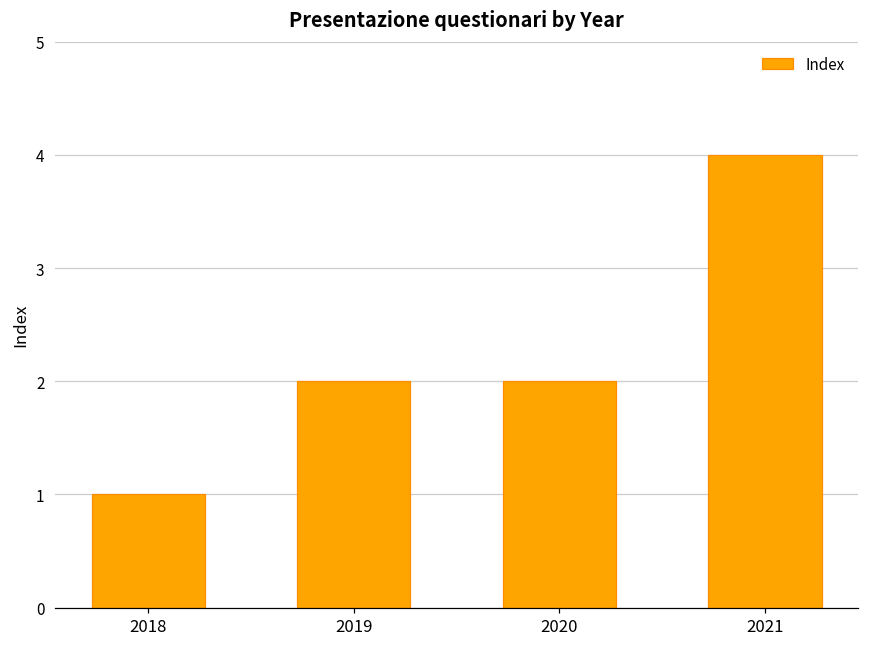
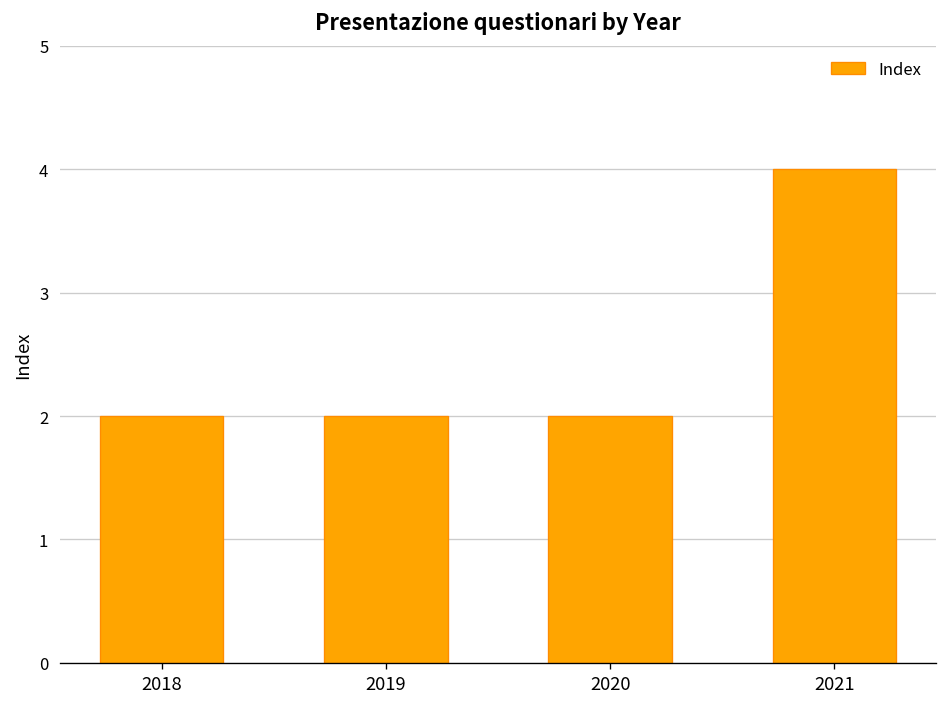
2018: 1 -> 2
